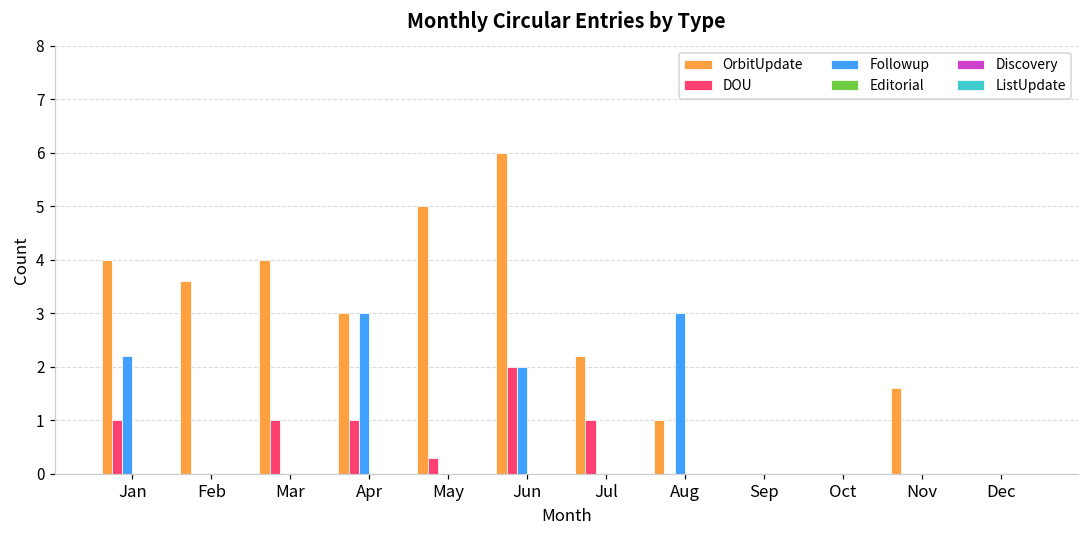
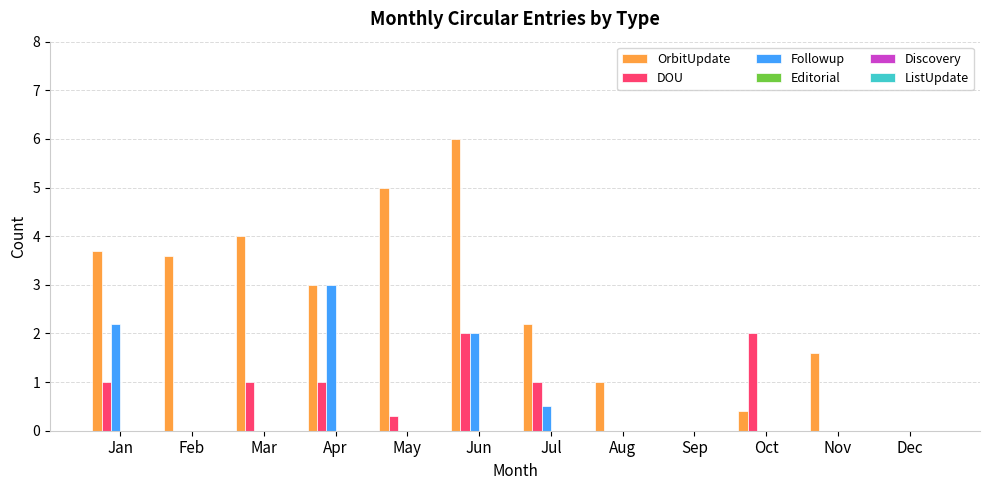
OrbitUpdate, Jan: 4.0 -> 3.7
Followup, Jul: 0.0 -> 0.5
Followup, Aug: 3 -> 0
OrbitUpdate, Oct: 0.0 -> 0.4
DOU, Oct: 0 -> 2
